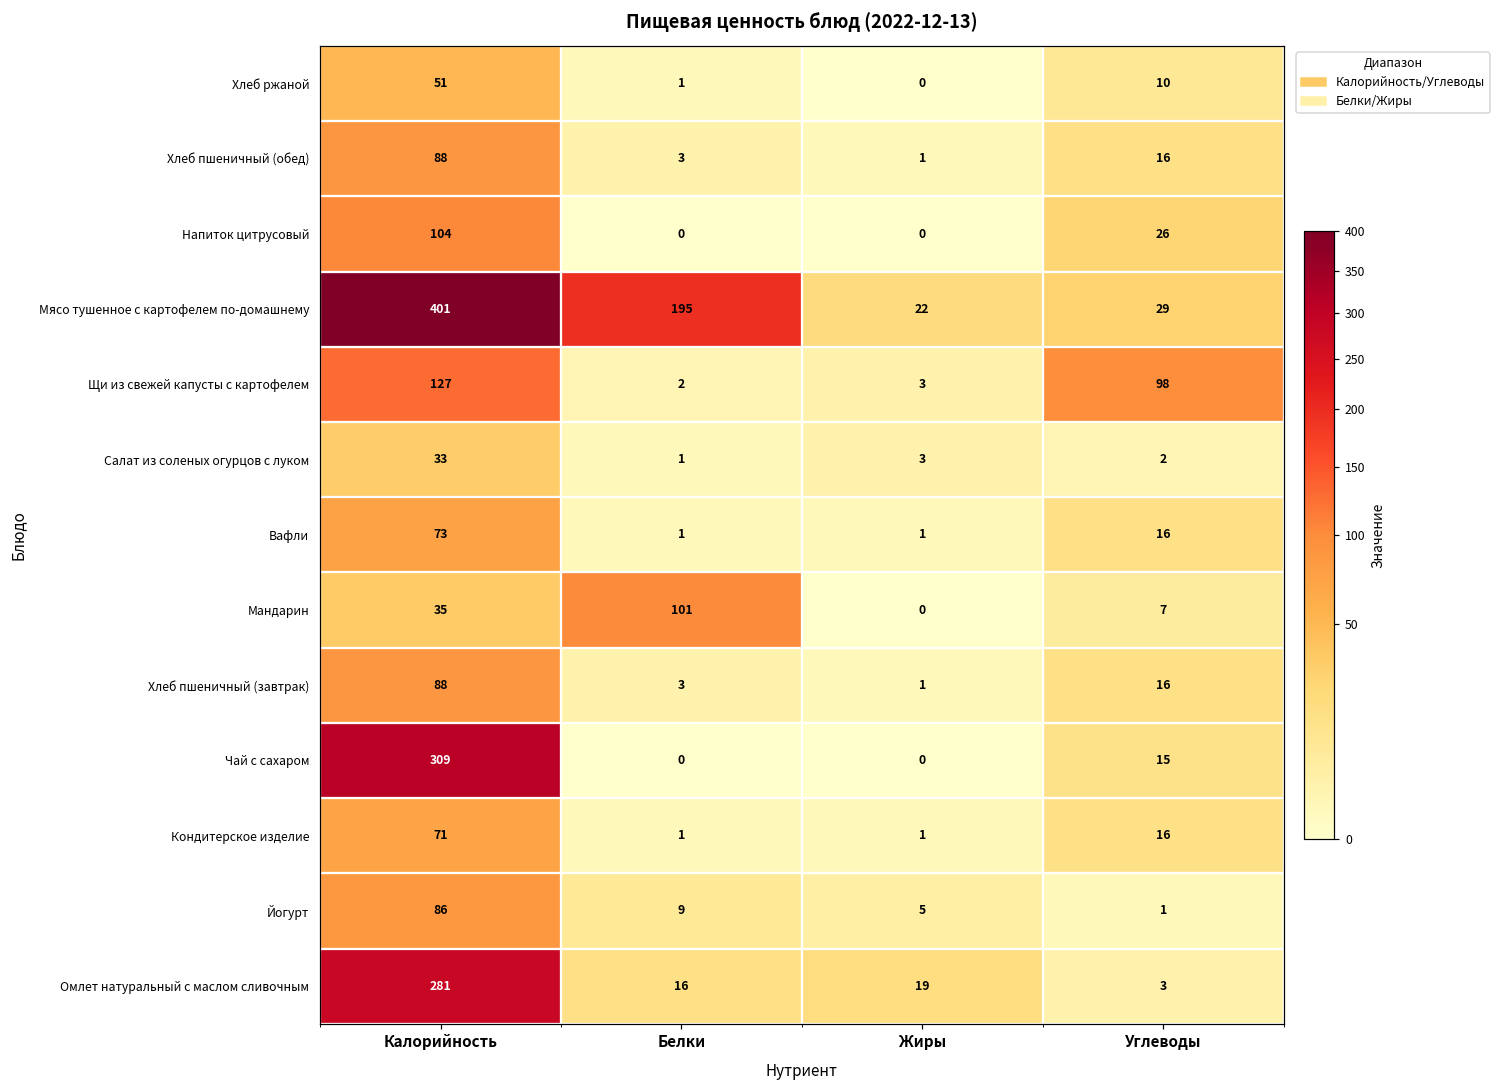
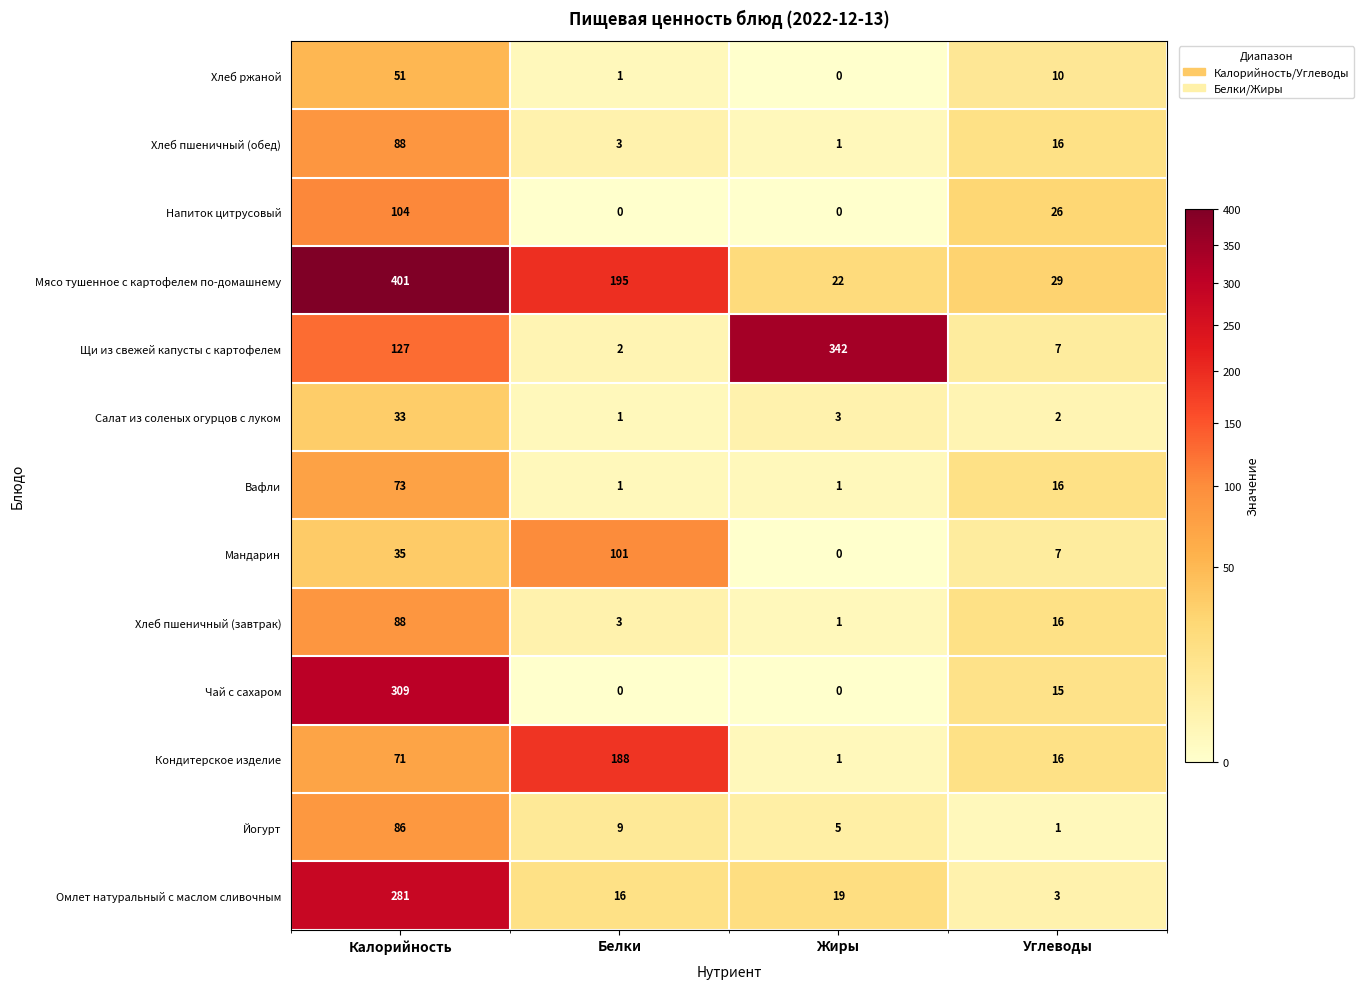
Щи из свежей капусты с картофелем, Жиры: 3 -> 342
Щи из свежей капусты с картофелем, Углеводы: 98 -> 7
Кондитерское изделие, Белки: 1 -> 188
